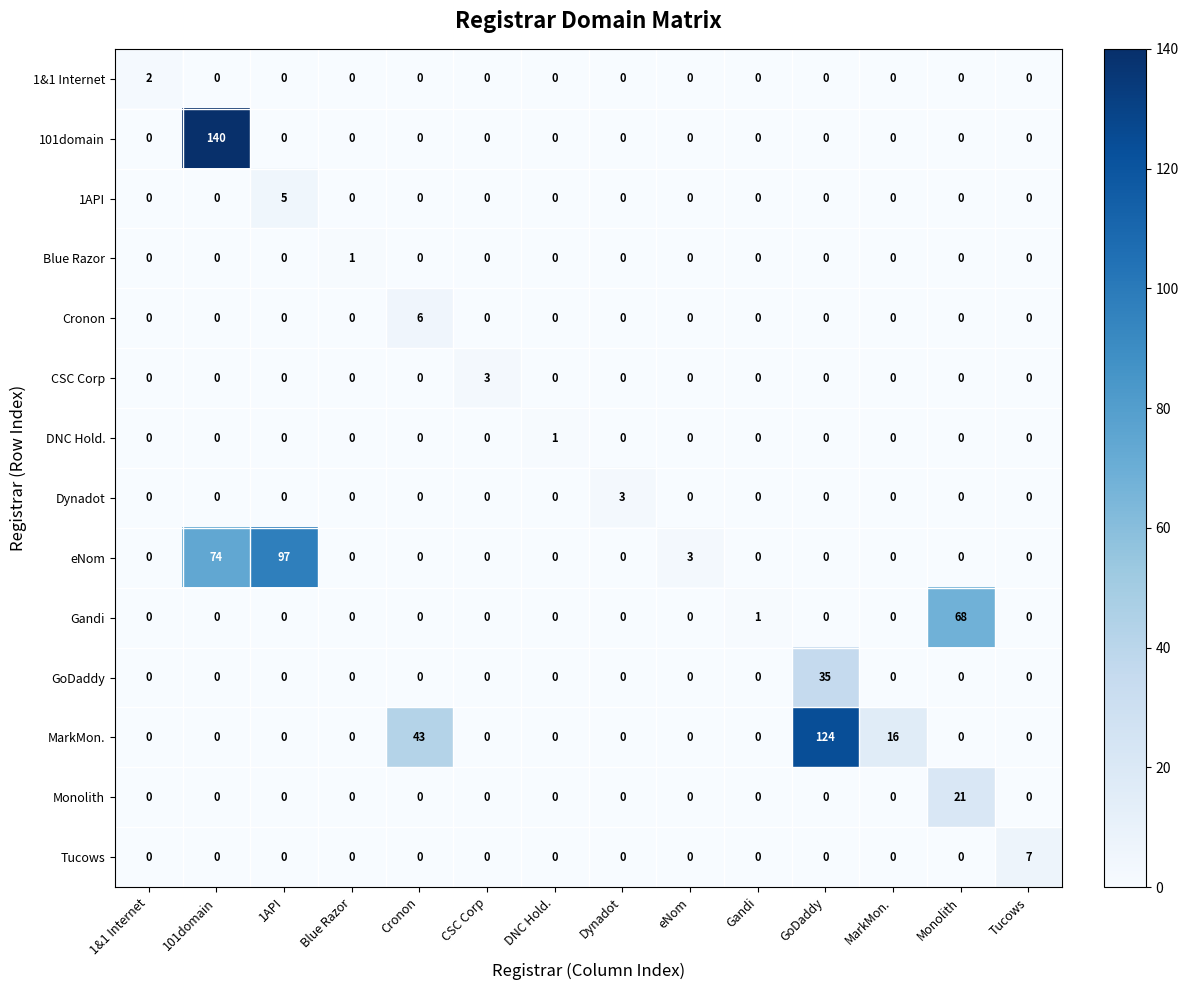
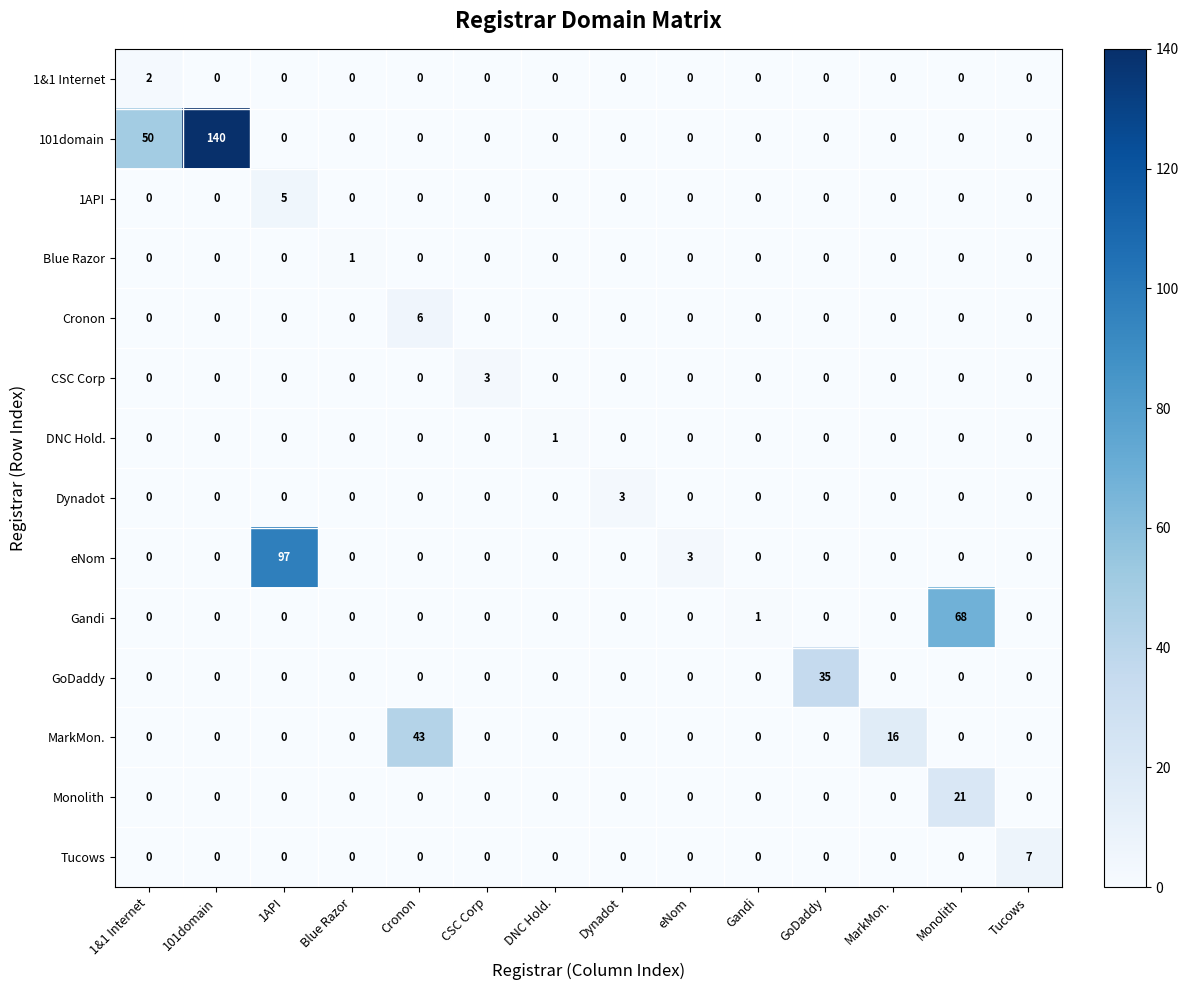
101domain, 1&1 Internet: 0 -> 50
eNom, 101domain: 74 -> 0
MarkMon., GoDaddy: 124 -> 0
